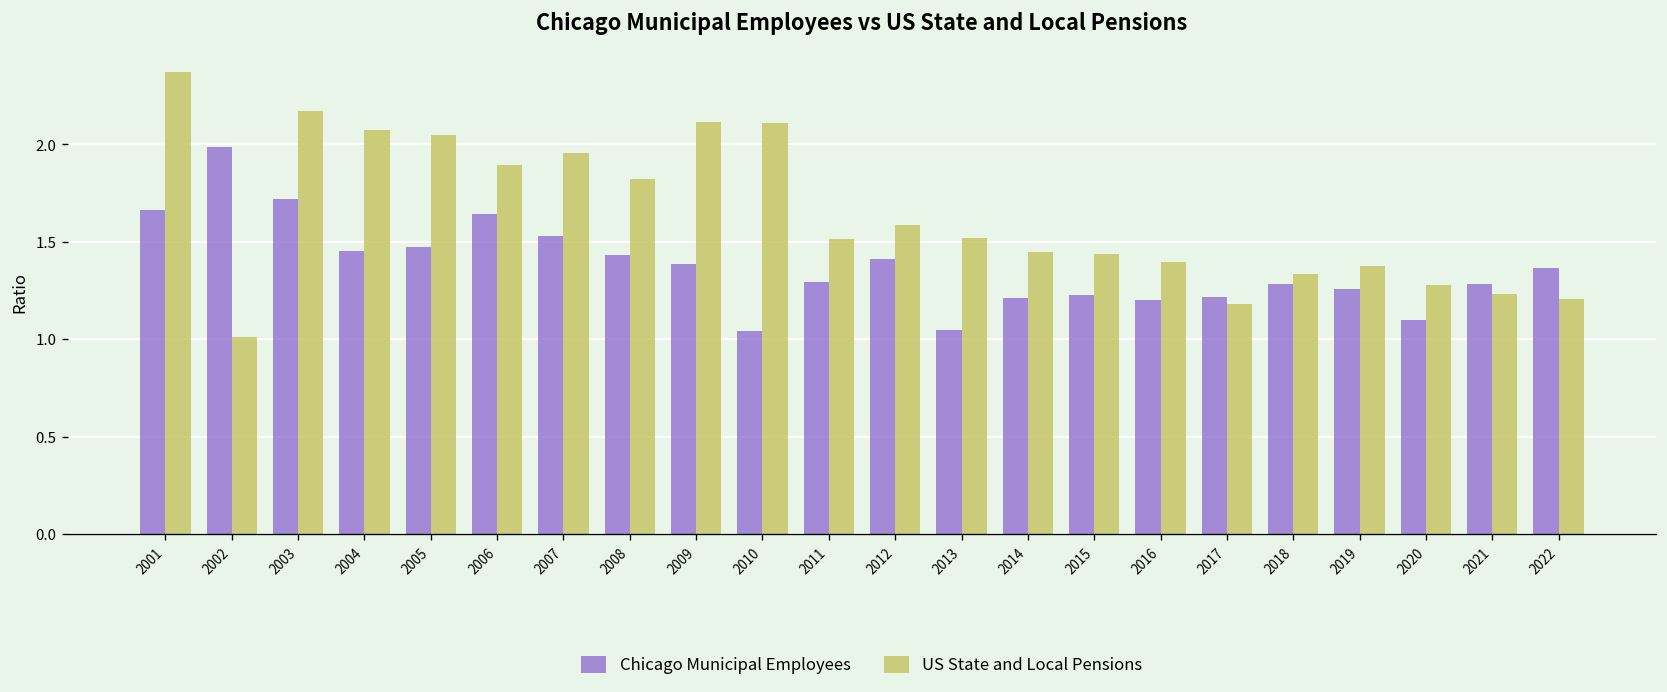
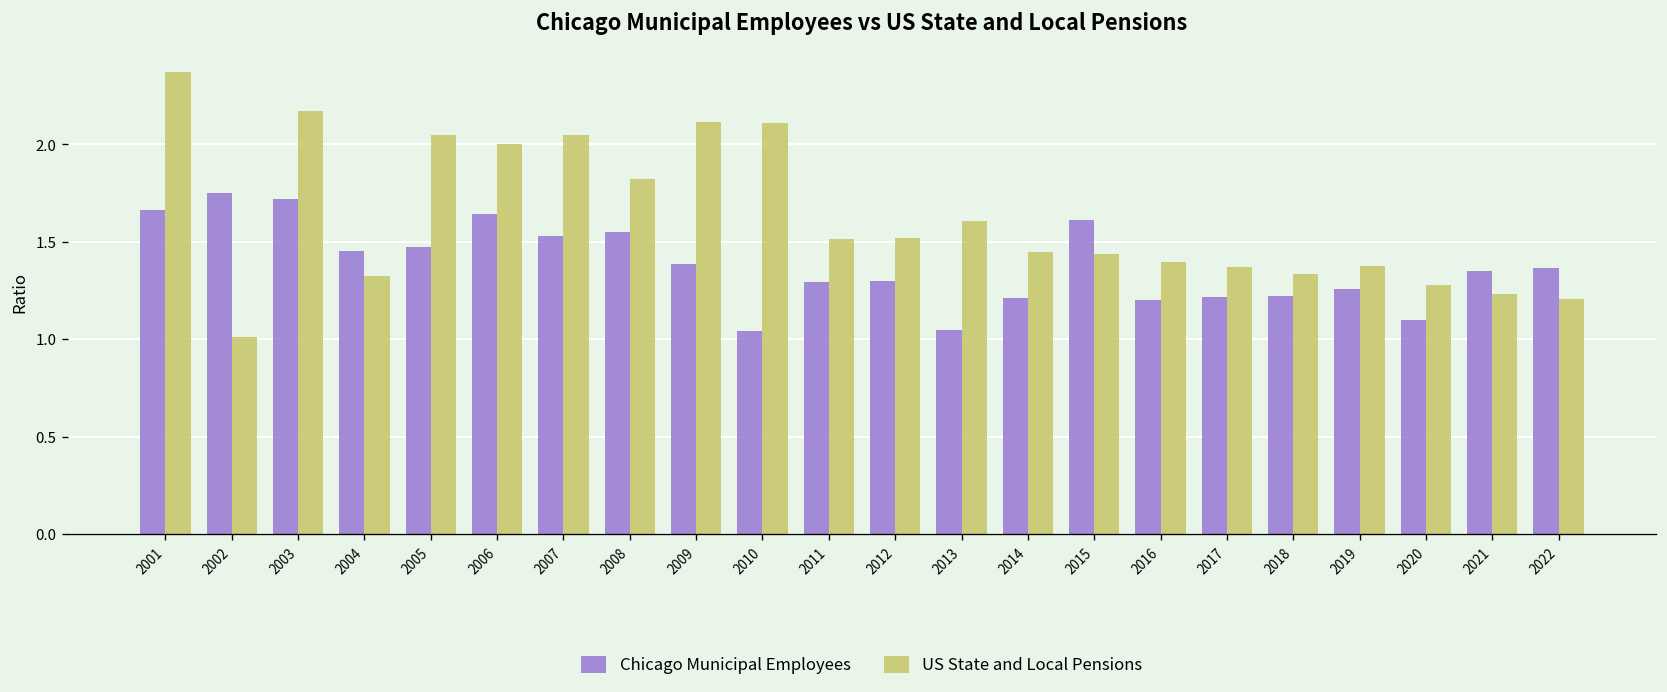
Chicago Municipal Employees, 2002: 1.99 -> 1.75
US State and Local Pensions, 2004: 2.07 -> 1.33
US State and Local Pensions, 2006: 1.89 -> 2.00
US State and Local Pensions, 2007: 1.96 -> 2.05
Chicago Municipal Employees, 2008: 1.43 -> 1.55
Chicago Municipal Employees, 2012: 1.41 -> 1.30
US State and Local Pensions, 2012: 1.59 -> 1.52
US State and Local Pensions, 2013: 1.52 -> 1.61
Chicago Municipal Employees, 2015: 1.23 -> 1.61
US State and Local Pensions, 2017: 1.18 -> 1.37
Chicago Municipal Employees, 2018: 1.28 -> 1.22
Chicago Municipal Employees, 2021: 1.28 -> 1.35
